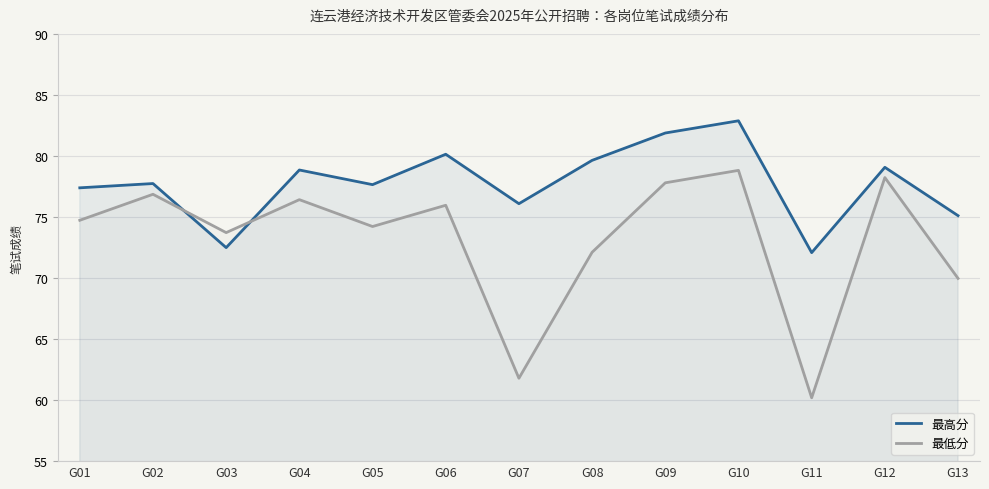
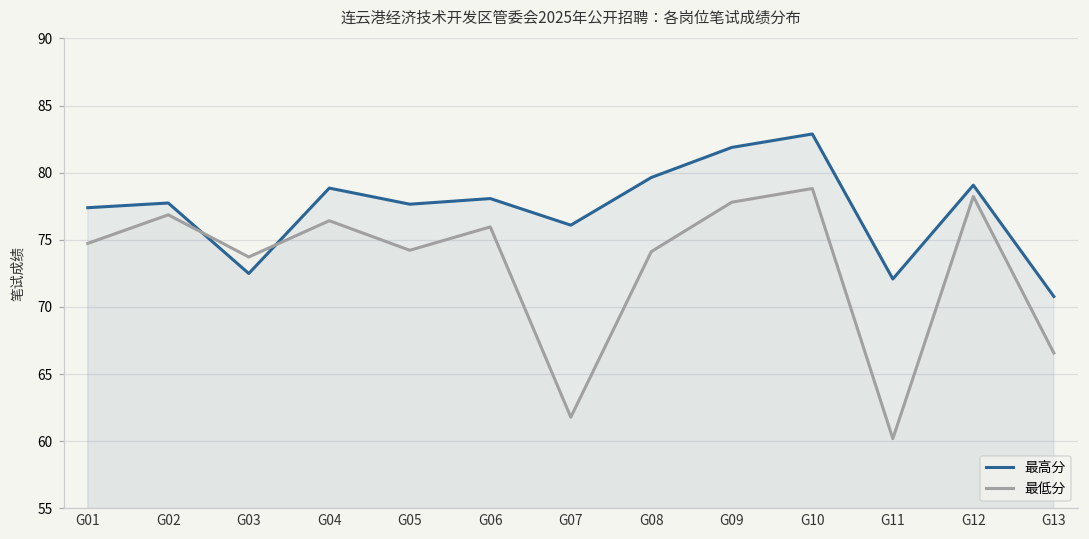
最高分, G06: 80.1 -> 78.1
最低分, G08: 72.1 -> 74.1
最高分, G13: 75.1 -> 70.8
最低分, G13: 70.0 -> 66.6
